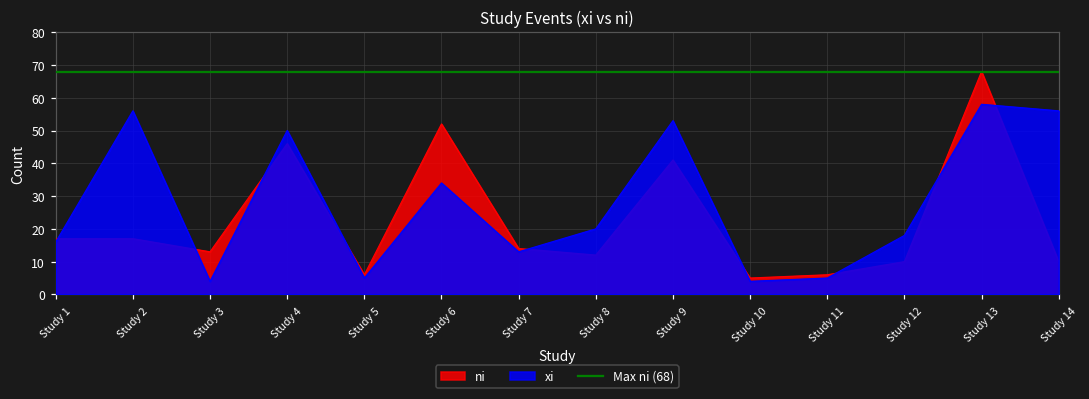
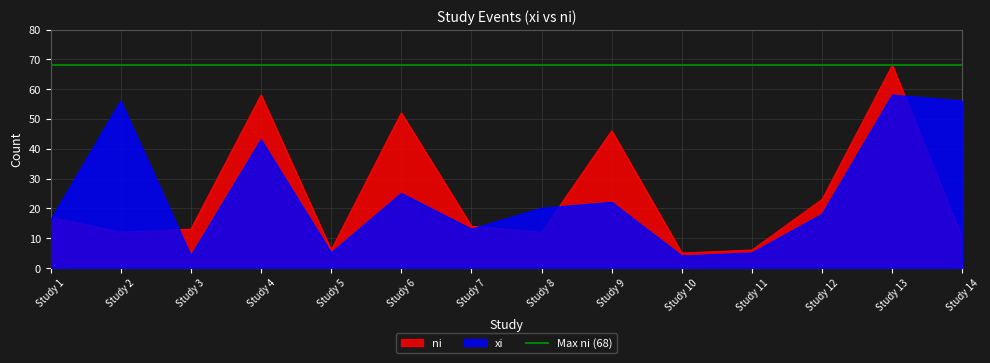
ni, Study 2: 17 -> 12
ni, Study 4: 46 -> 58
xi, Study 4: 50 -> 43
xi, Study 6: 34 -> 25
ni, Study 9: 41 -> 46
xi, Study 9: 53 -> 22
ni, Study 12: 10 -> 23
